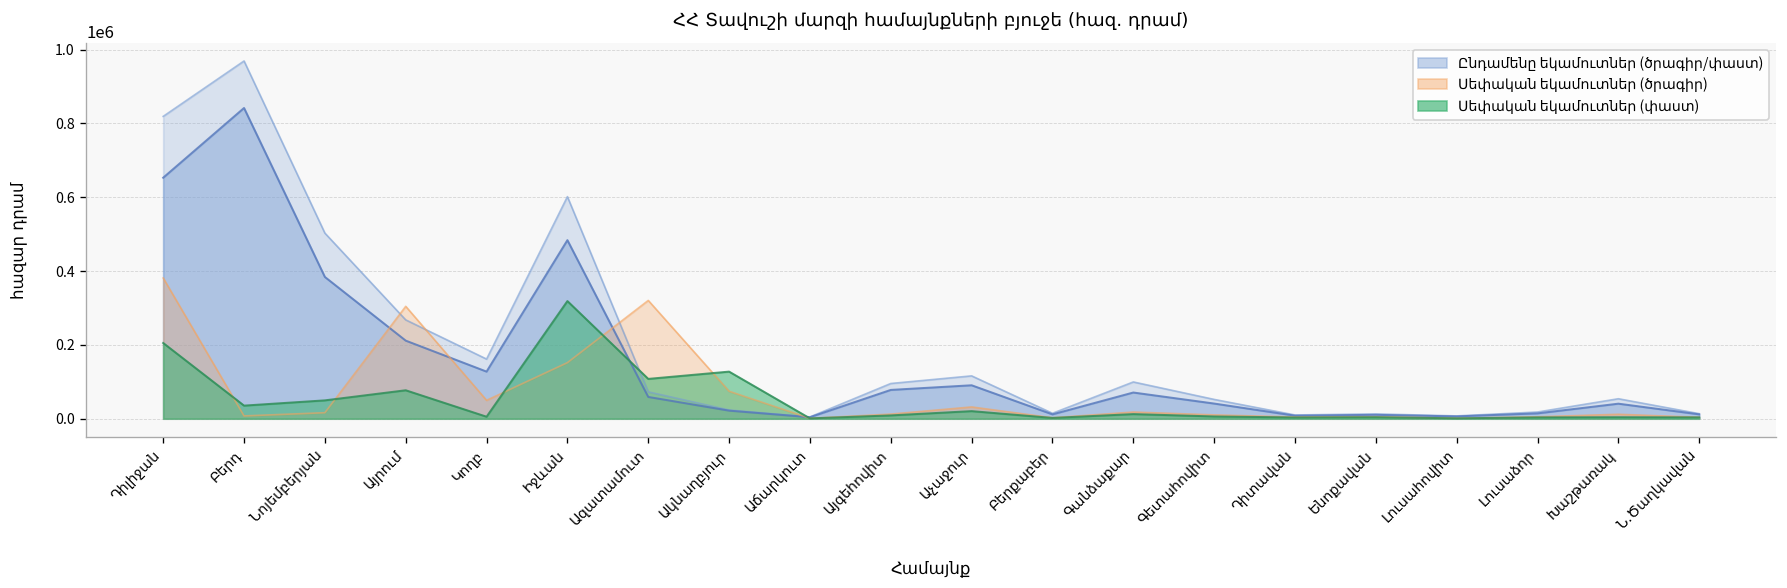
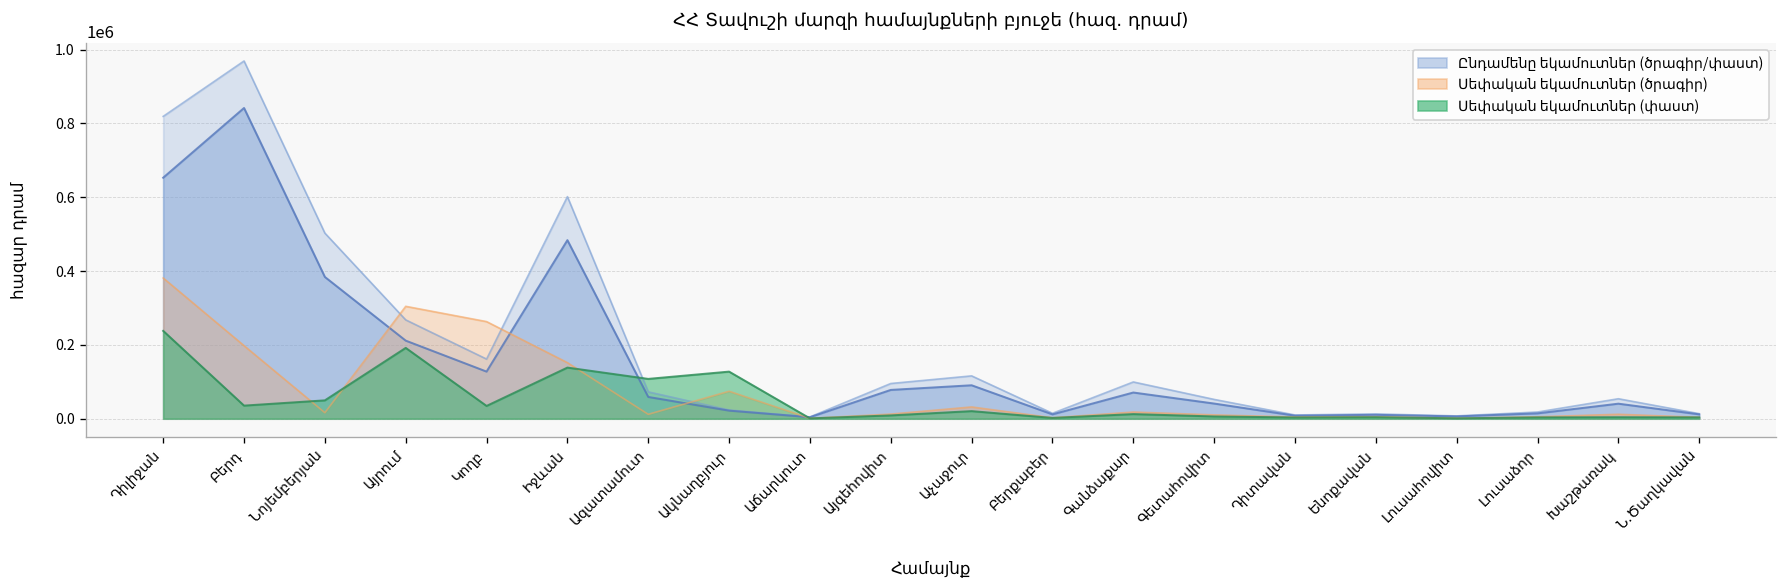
Սեփական եկամուտներ (փաստ), Դիլիջան: 210000 -> 240000
Սեփական եկամուտներ (ծրագիր), Բերդ: 10000 -> 200000
Սեփական եկամուտներ (փաստ), Այրում: 80000 -> 190000
Սեփական եկամուտներ (ծրագիր), Կողբ: 50000 -> 260000
Սեփական եկամուտներ (փաստ), Կողբ: 10000 -> 30000
Սեփական եկամուտներ (փաստ), Իջևան: 320000 -> 140000
Սեփական եկամուտներ (ծրագիր), Ազատամուտ: 320000 -> 10000
